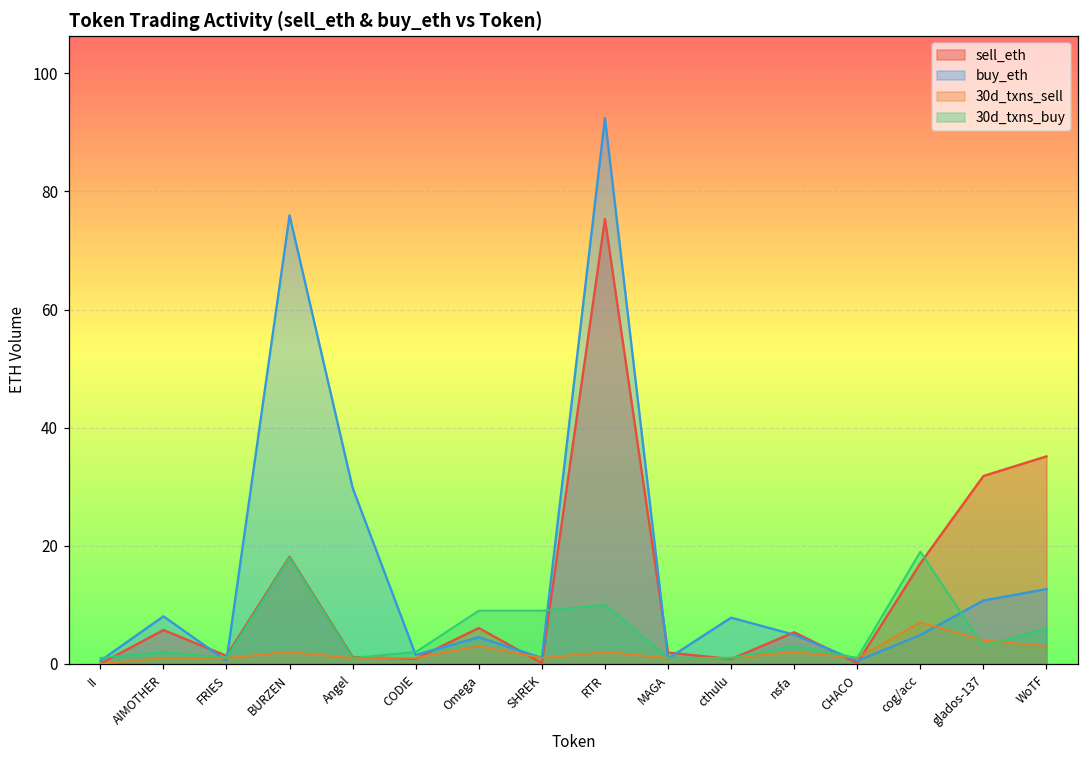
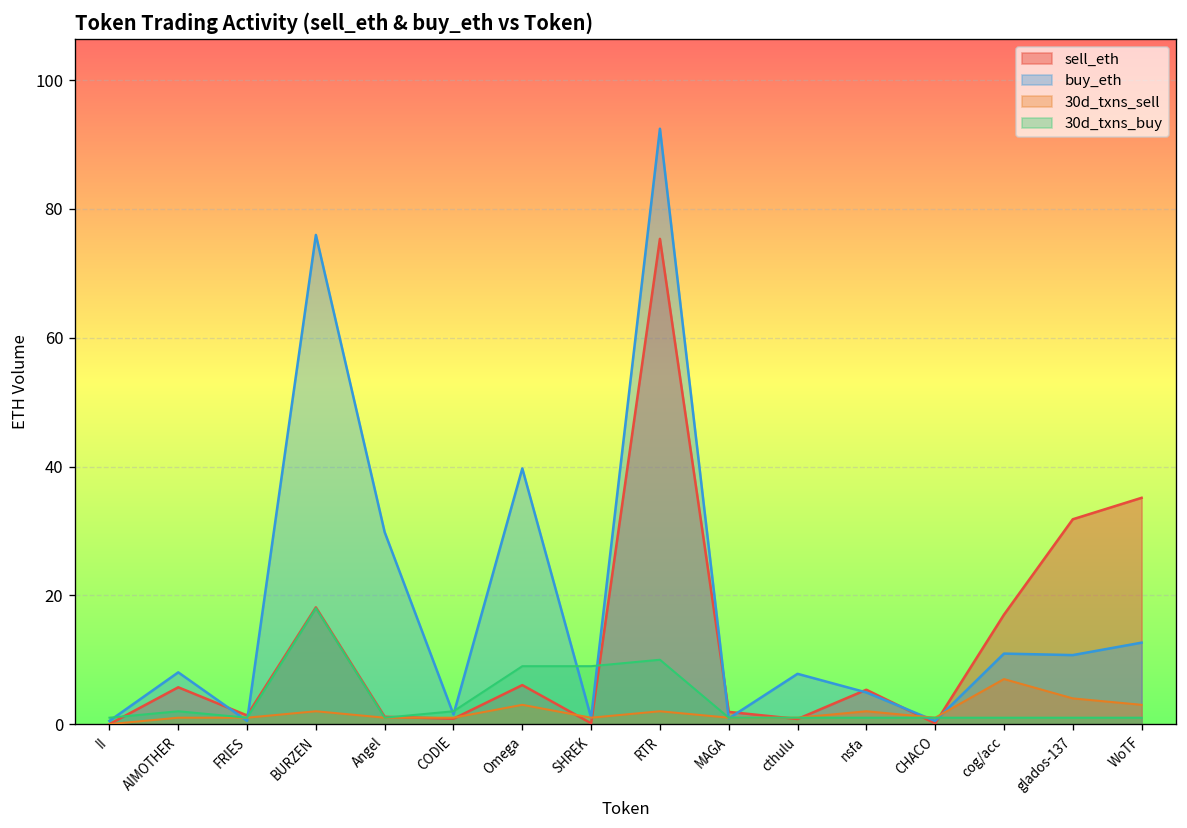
buy_eth, Omega: 5 -> 40
30d_txns_buy, nsfa: 3 -> 1
buy_eth, cog/acc: 5 -> 11
30d_txns_buy, cog/acc: 19 -> 1
30d_txns_buy, glados-137: 3 -> 1
30d_txns_buy, WoTF: 6 -> 1
